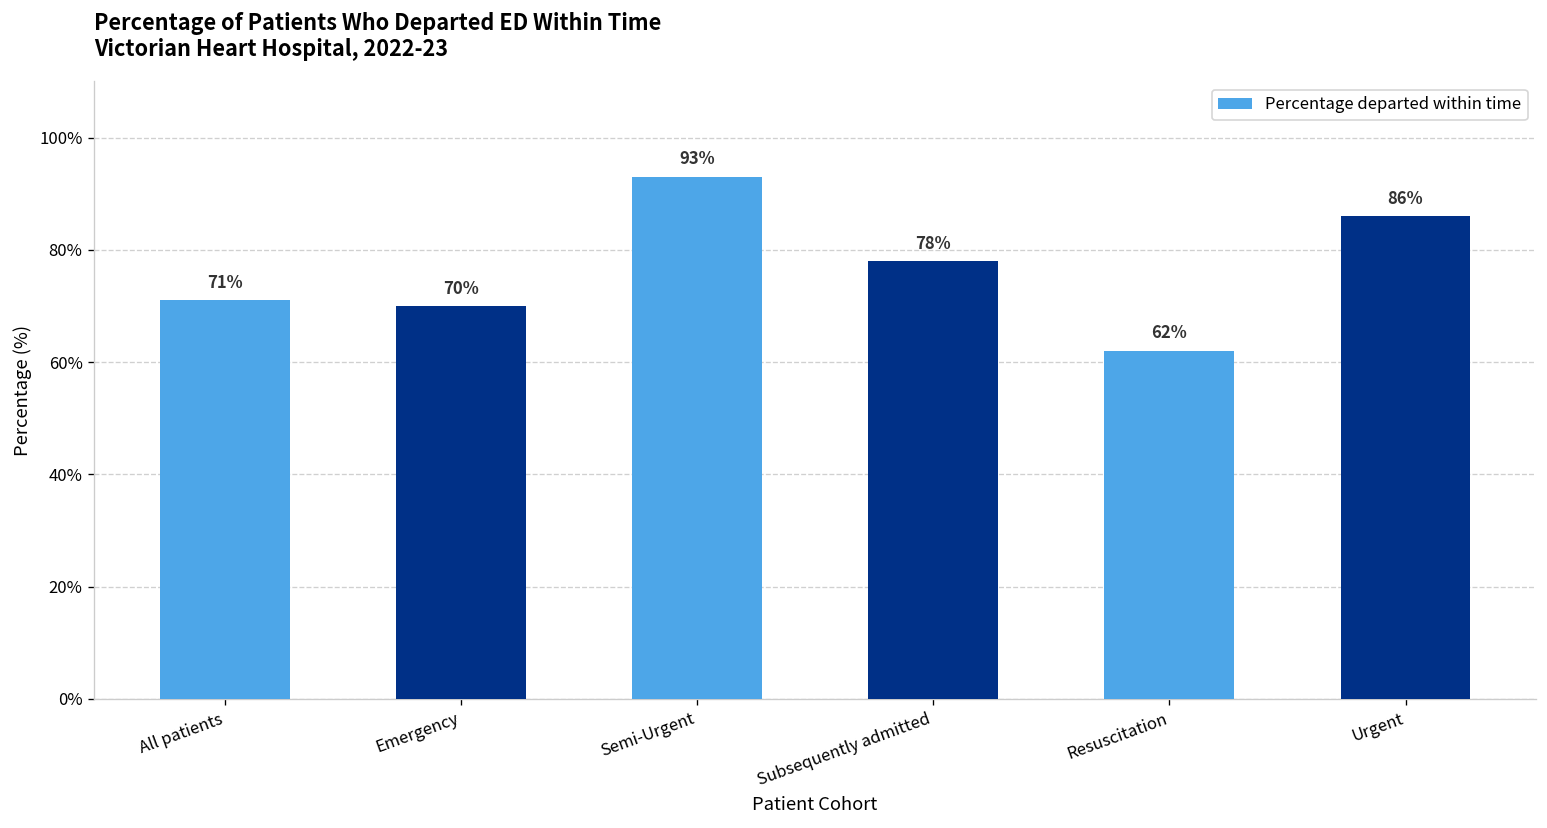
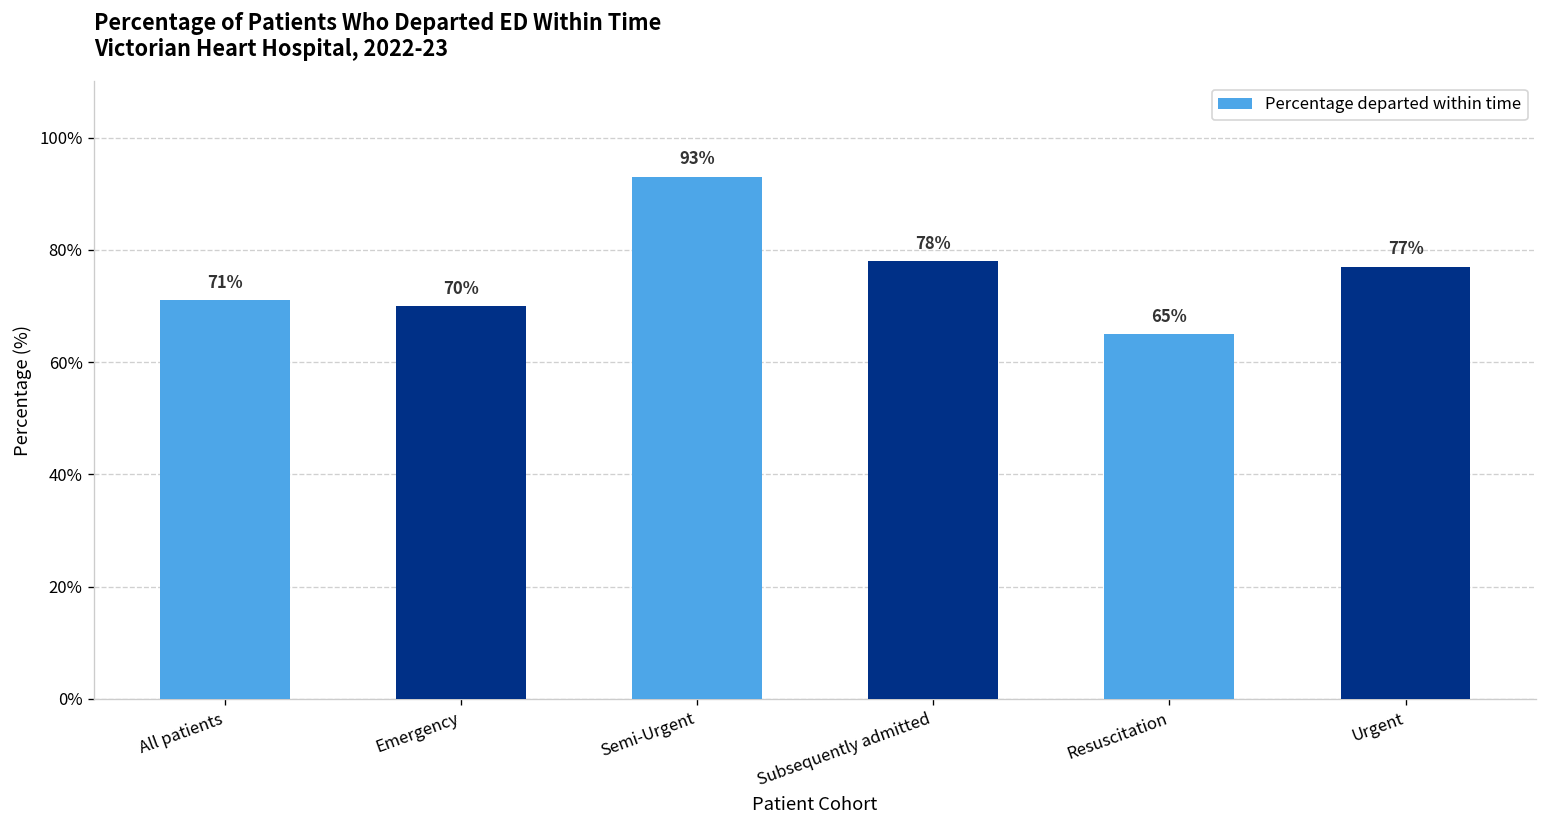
Resuscitation: 62% -> 65%
Urgent: 86% -> 77%
